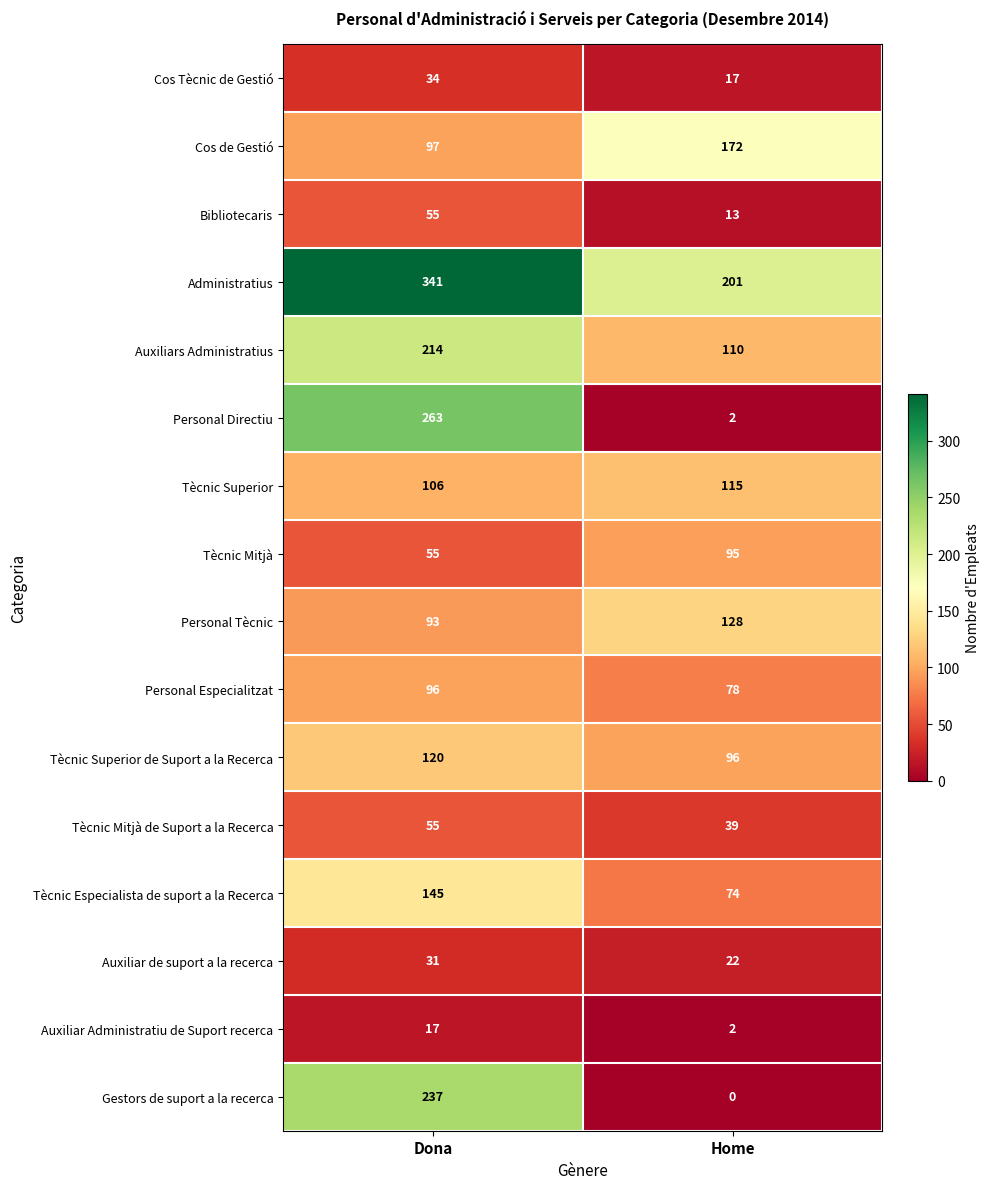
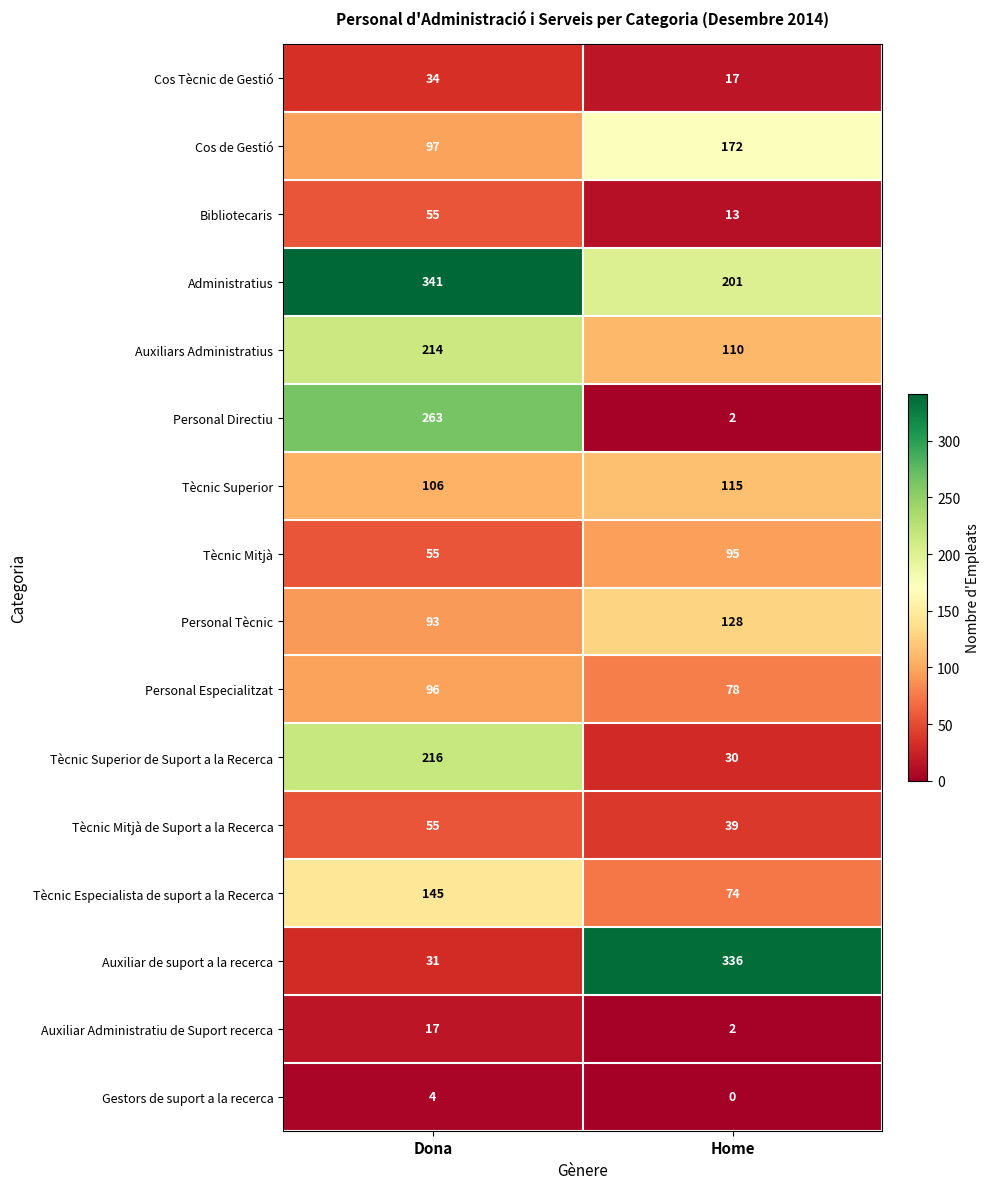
Tècnic Superior de Suport a la Recerca, Dona: 120 -> 216
Tècnic Superior de Suport a la Recerca, Home: 96 -> 30
Auxiliar de suport a la recerca, Home: 22 -> 336
Gestors de suport a la recerca, Dona: 237 -> 4
